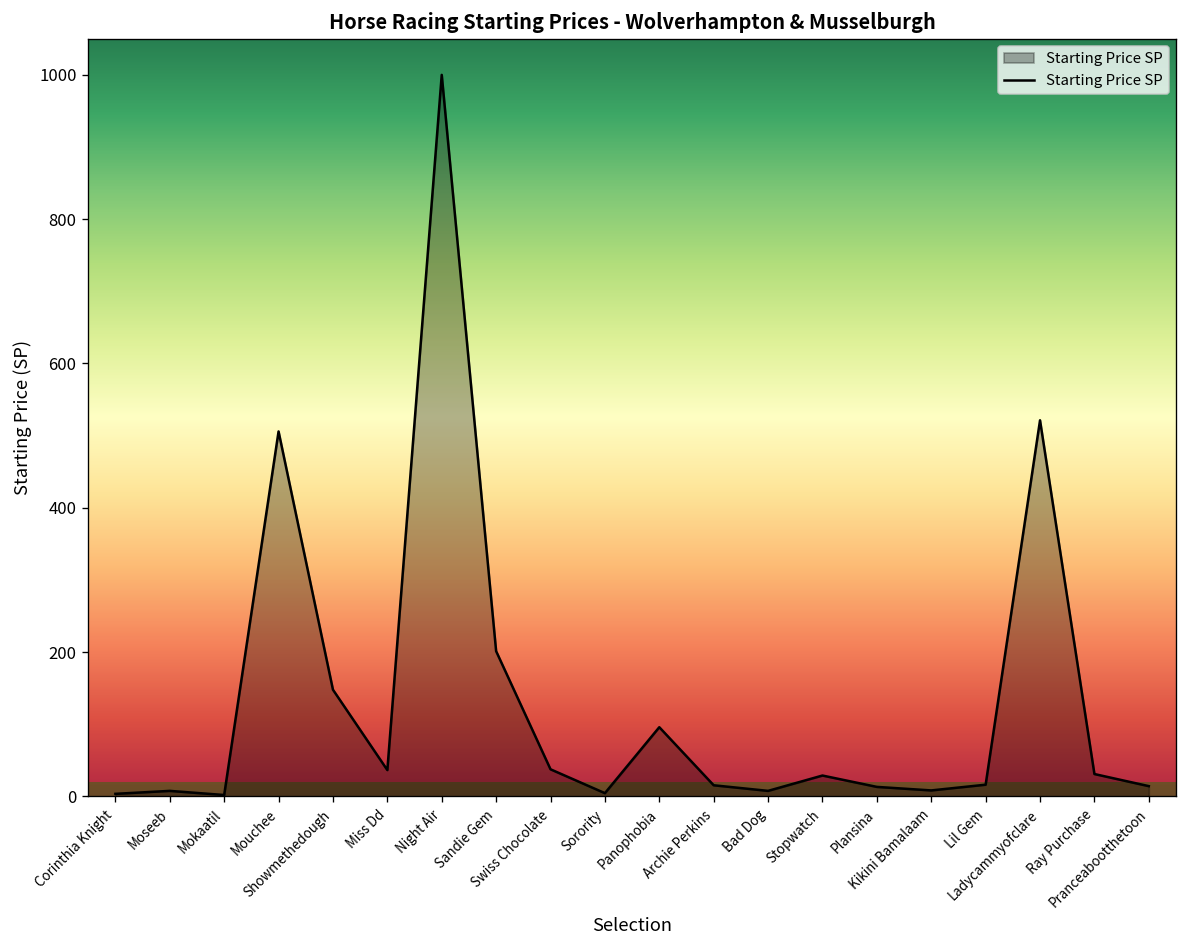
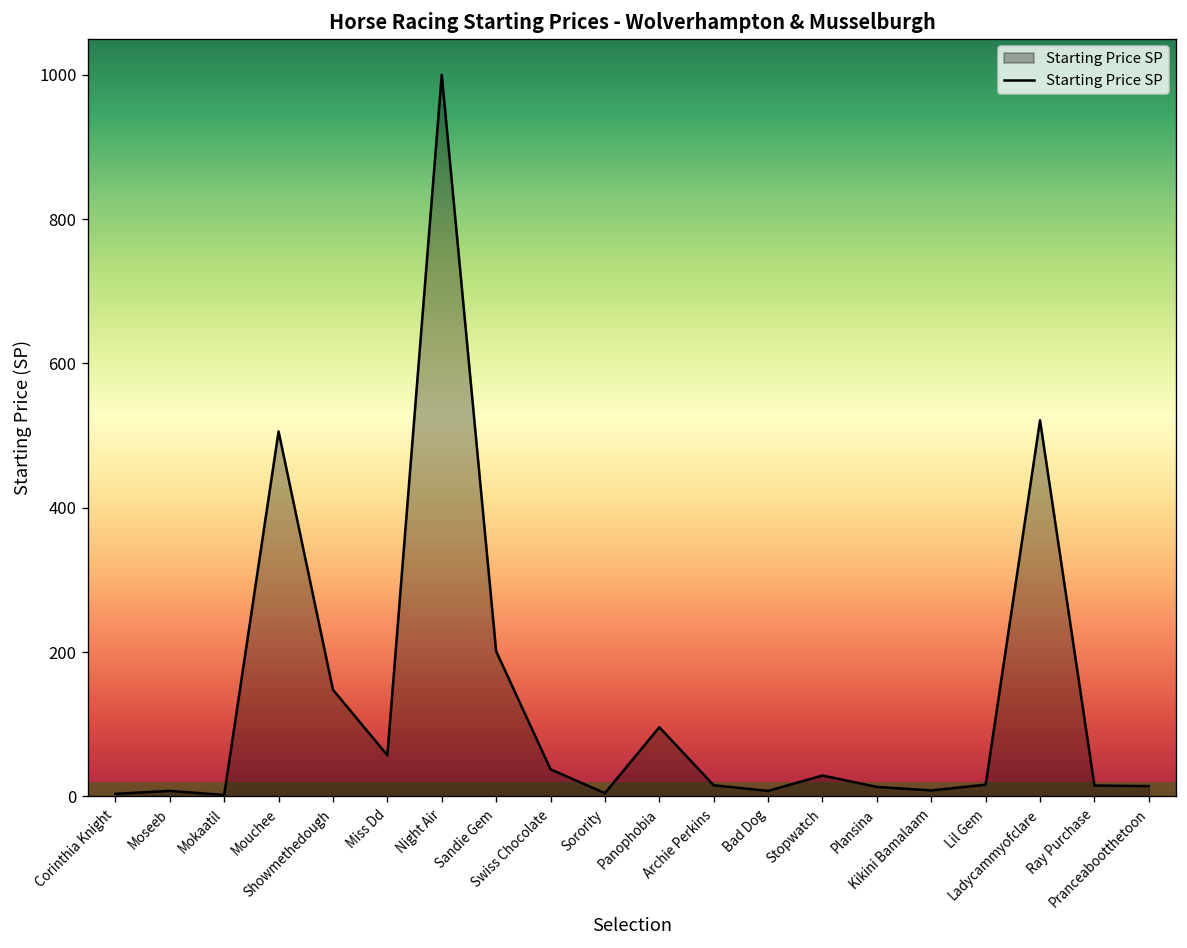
Miss Dd: 40 -> 60
Ray Purchase: 30 -> 20
